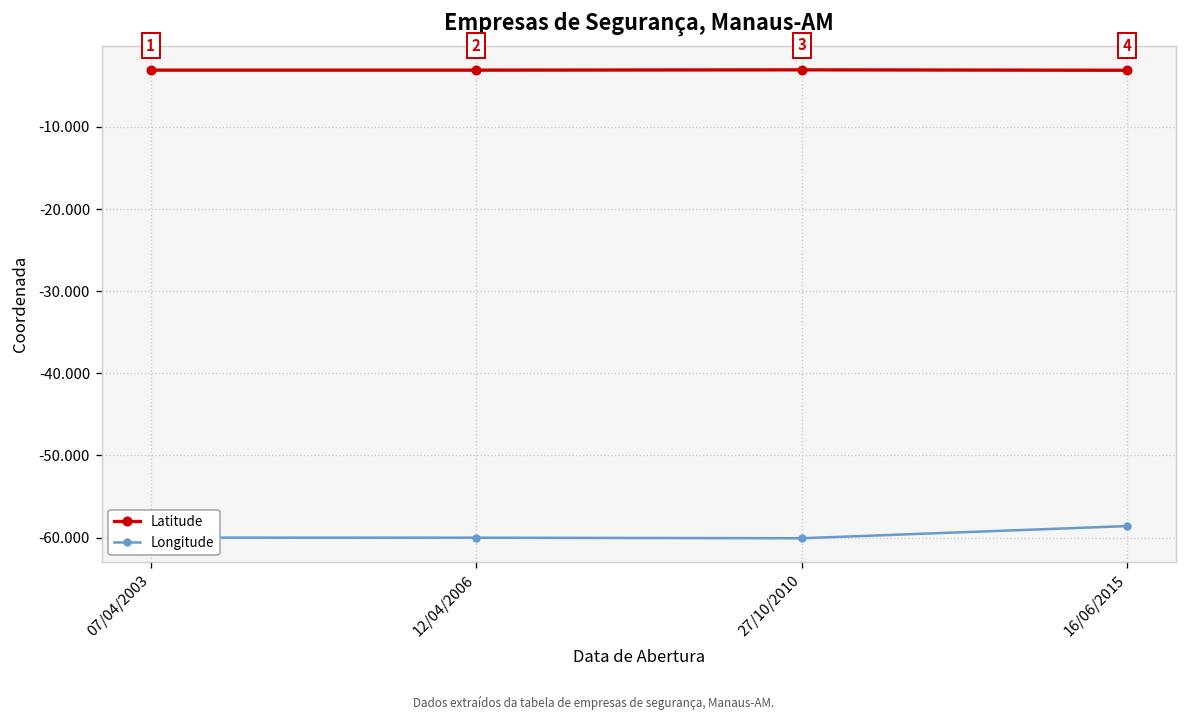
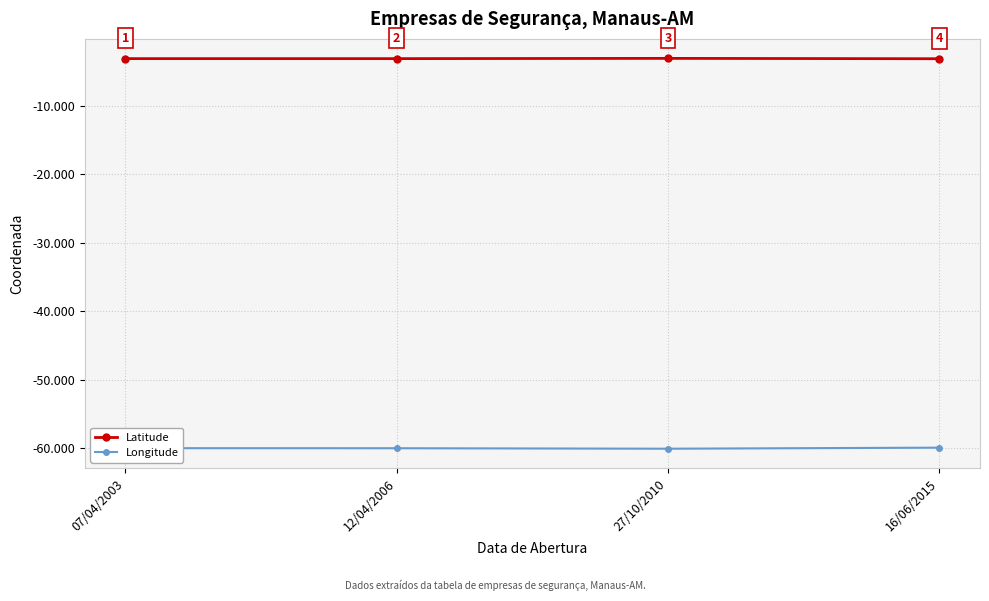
Longitude, 16/06/2015: -59 -> -60
